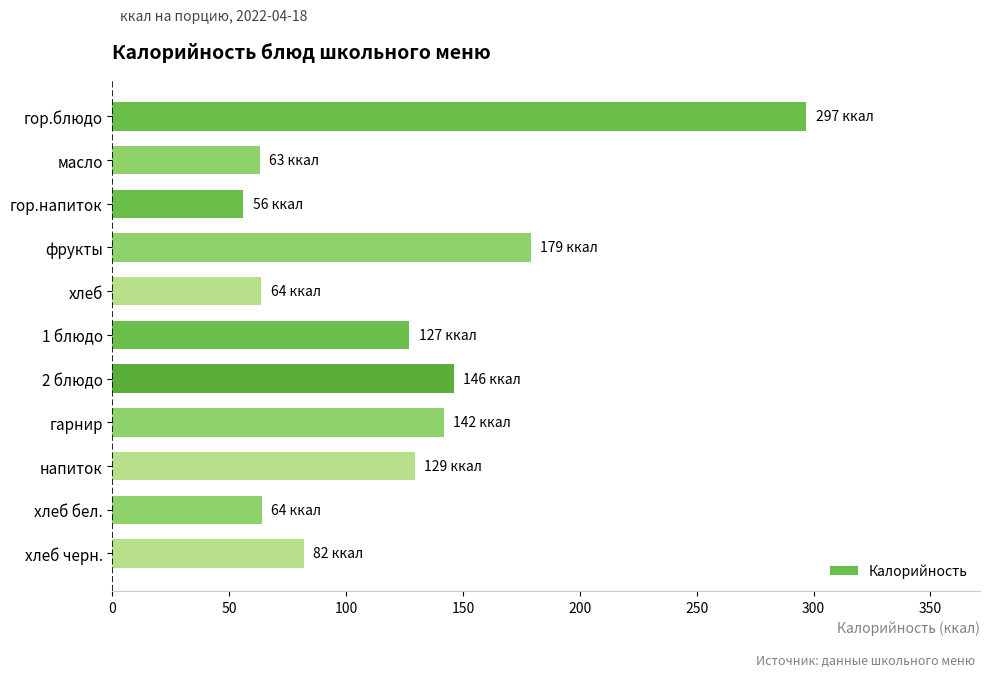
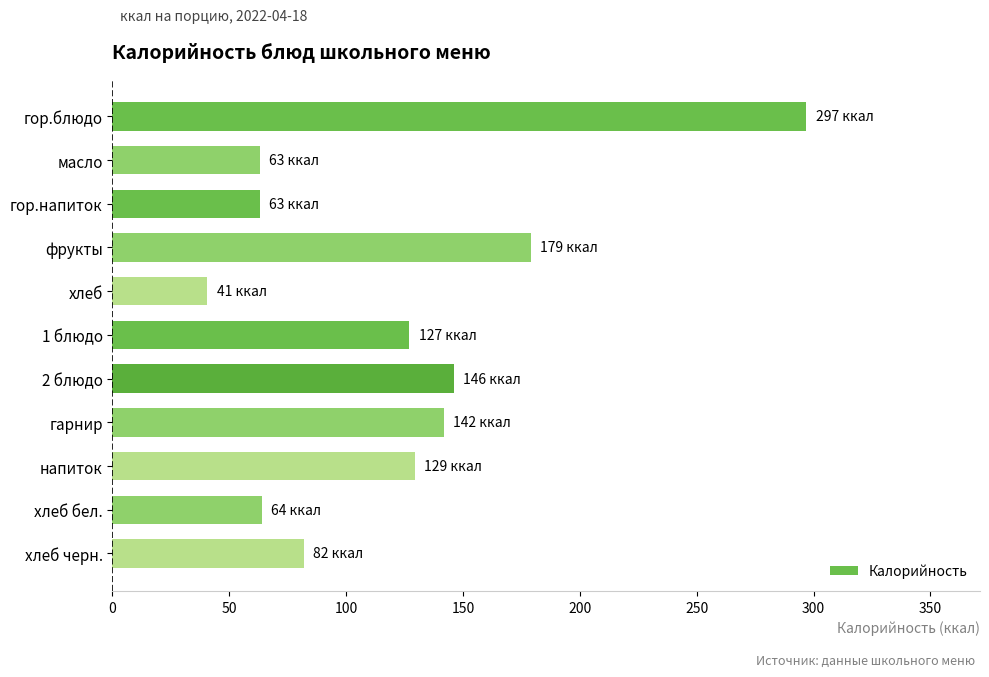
гор.напиток: 56 -> 63
хлеб: 64 -> 41
